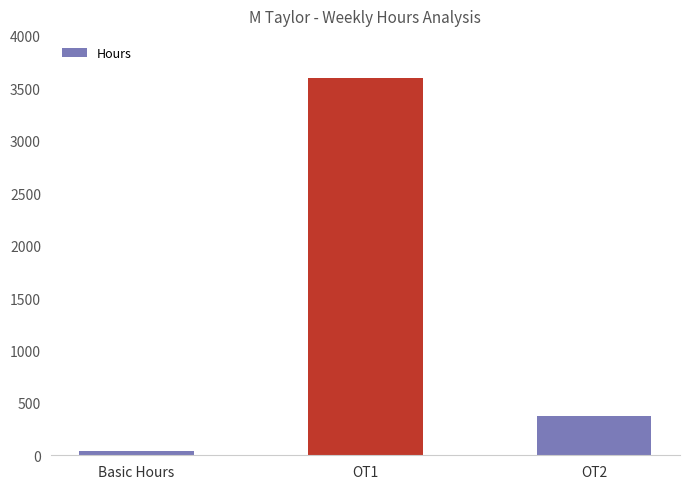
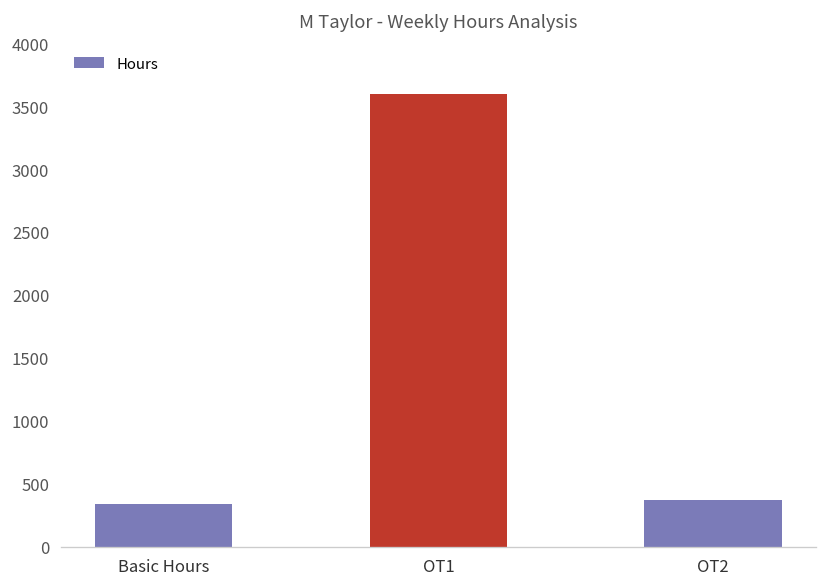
Basic Hours: 40 -> 340
